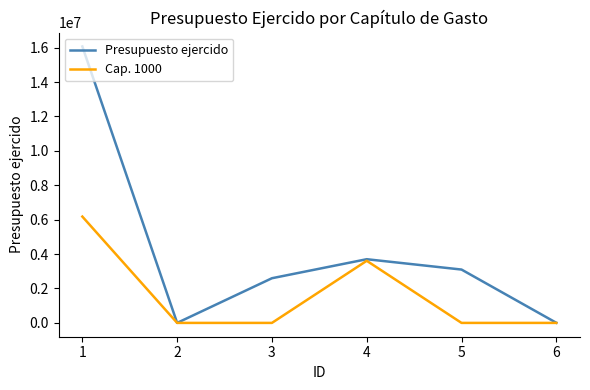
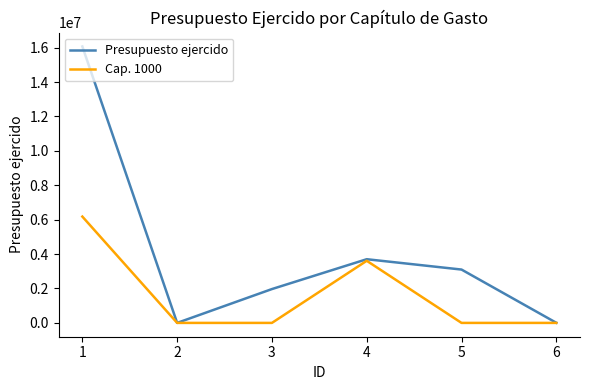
Presupuesto ejercido, 3: 2600000 -> 2000000
